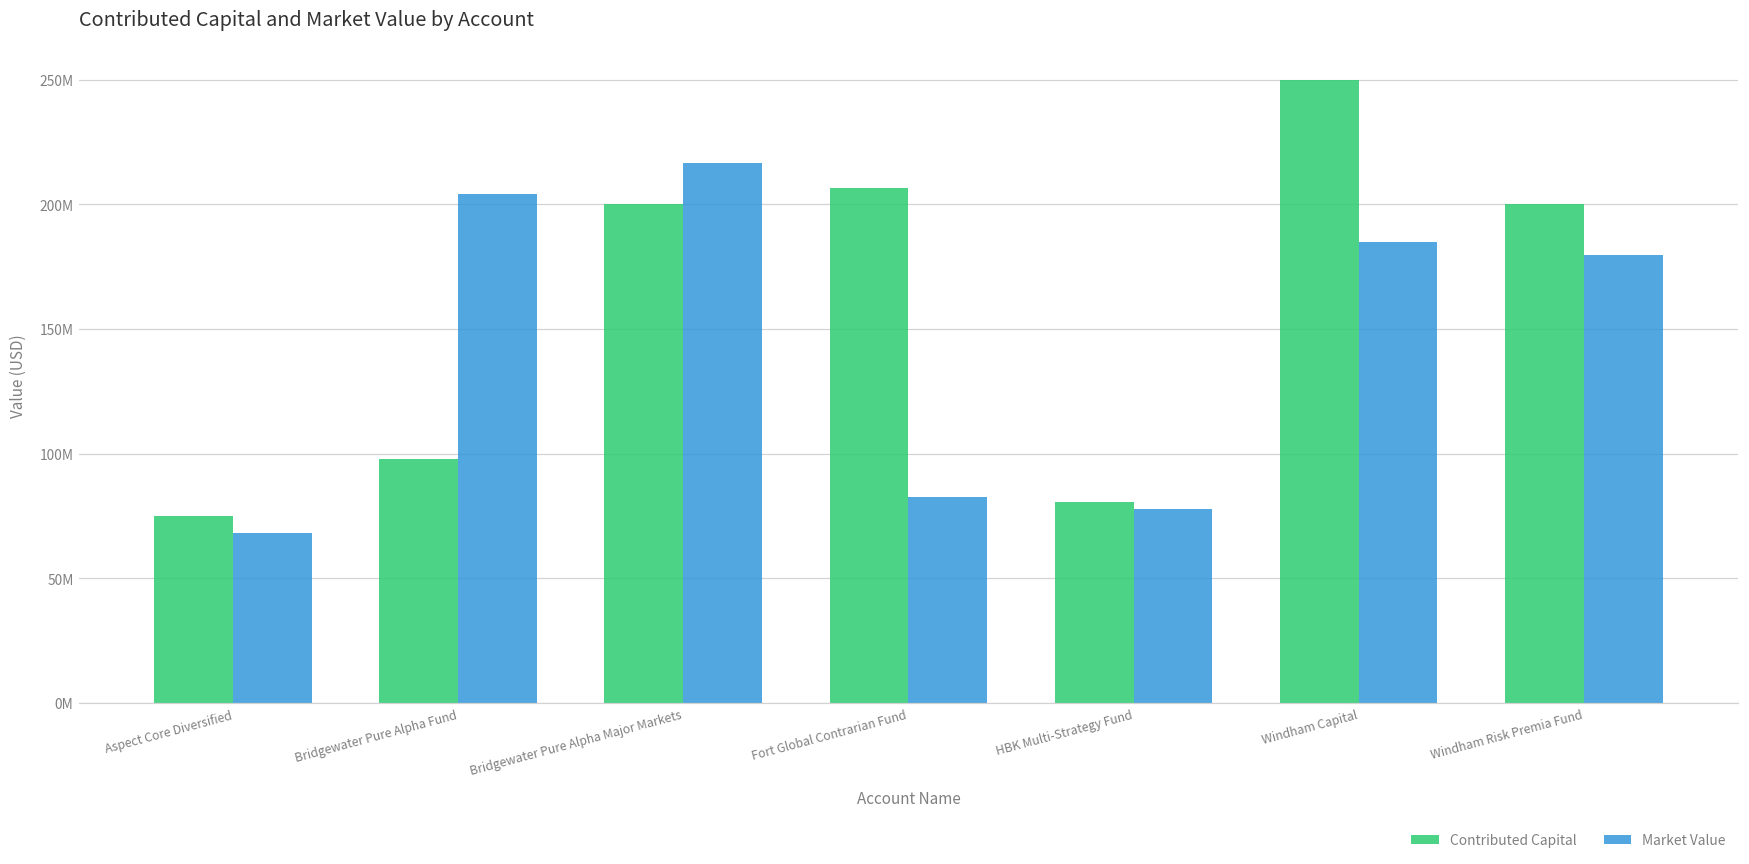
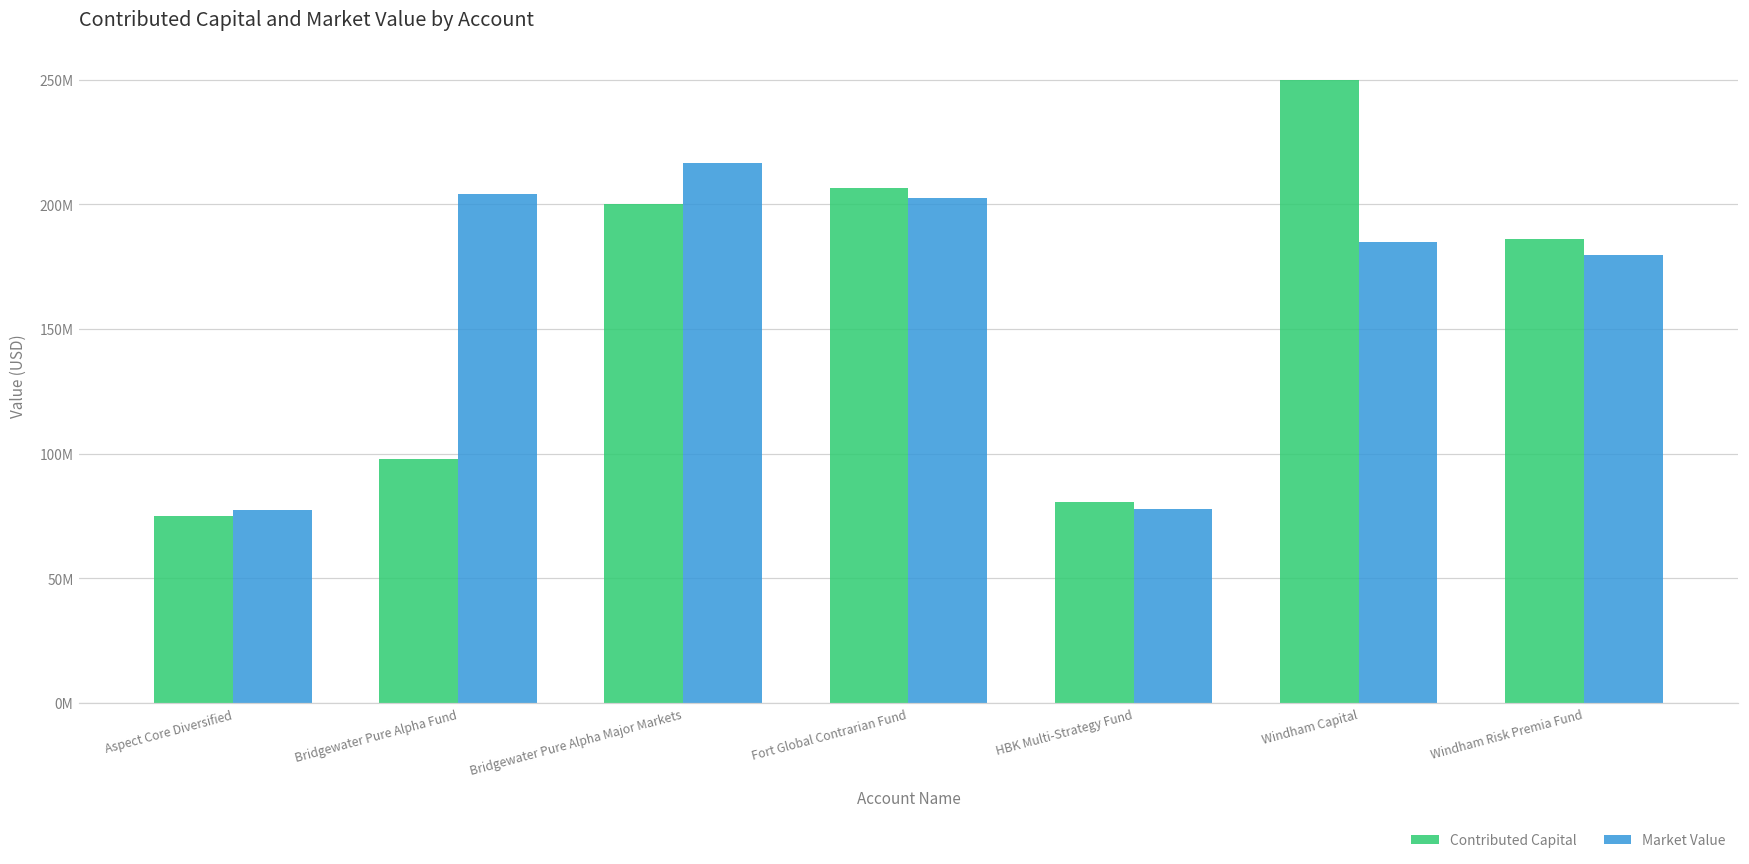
Market Value, Aspect Core Diversified: 68000000 -> 77000000
Market Value, Fort Global Contrarian Fund: 83000000 -> 202000000
Contributed Capital, Windham Risk Premia Fund: 200000000 -> 186000000
